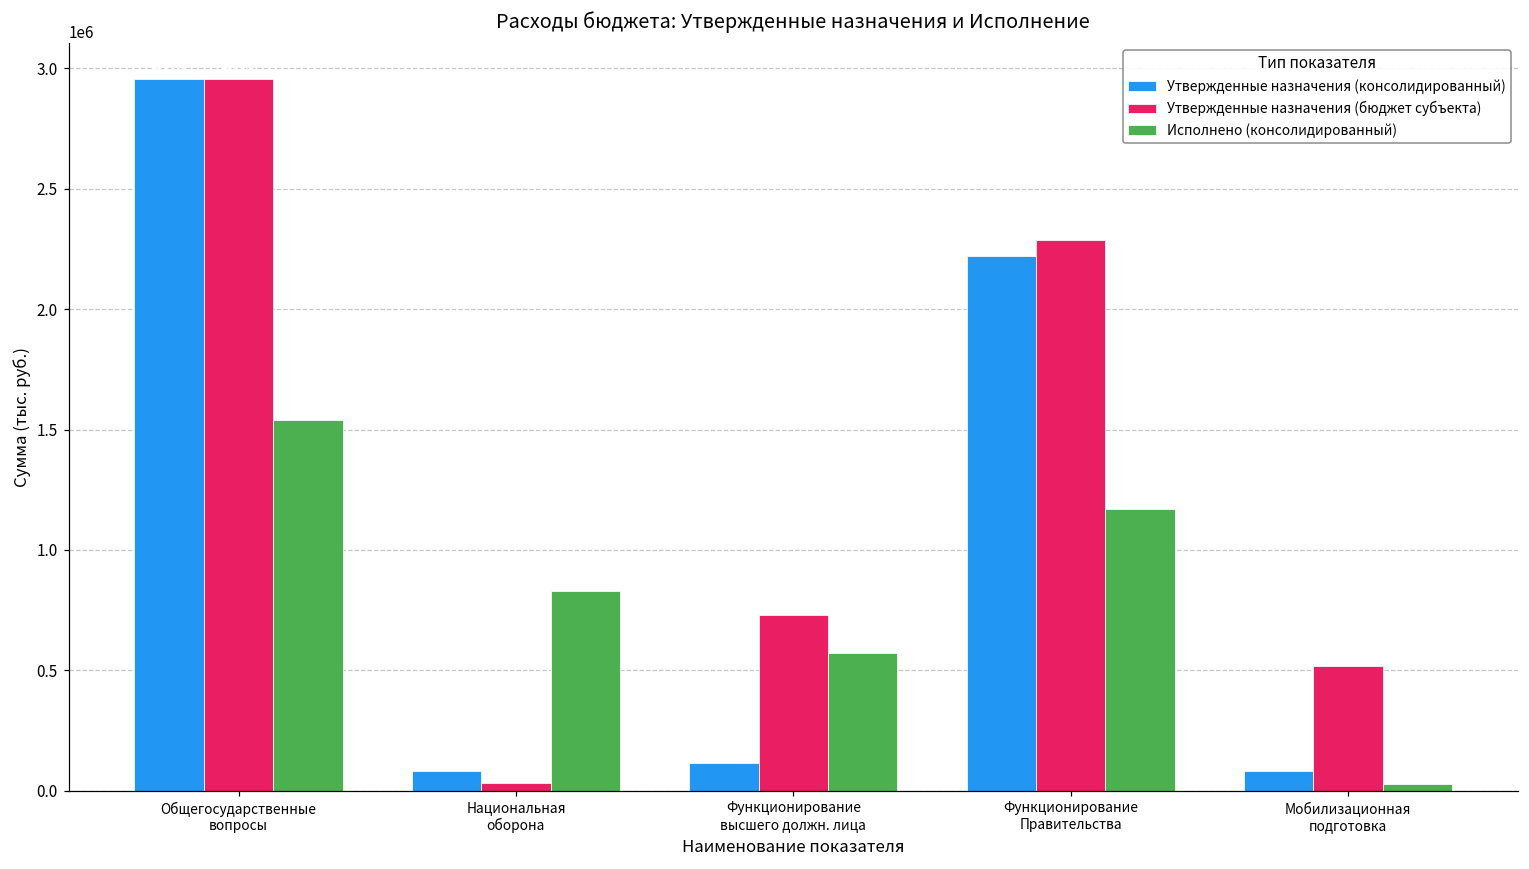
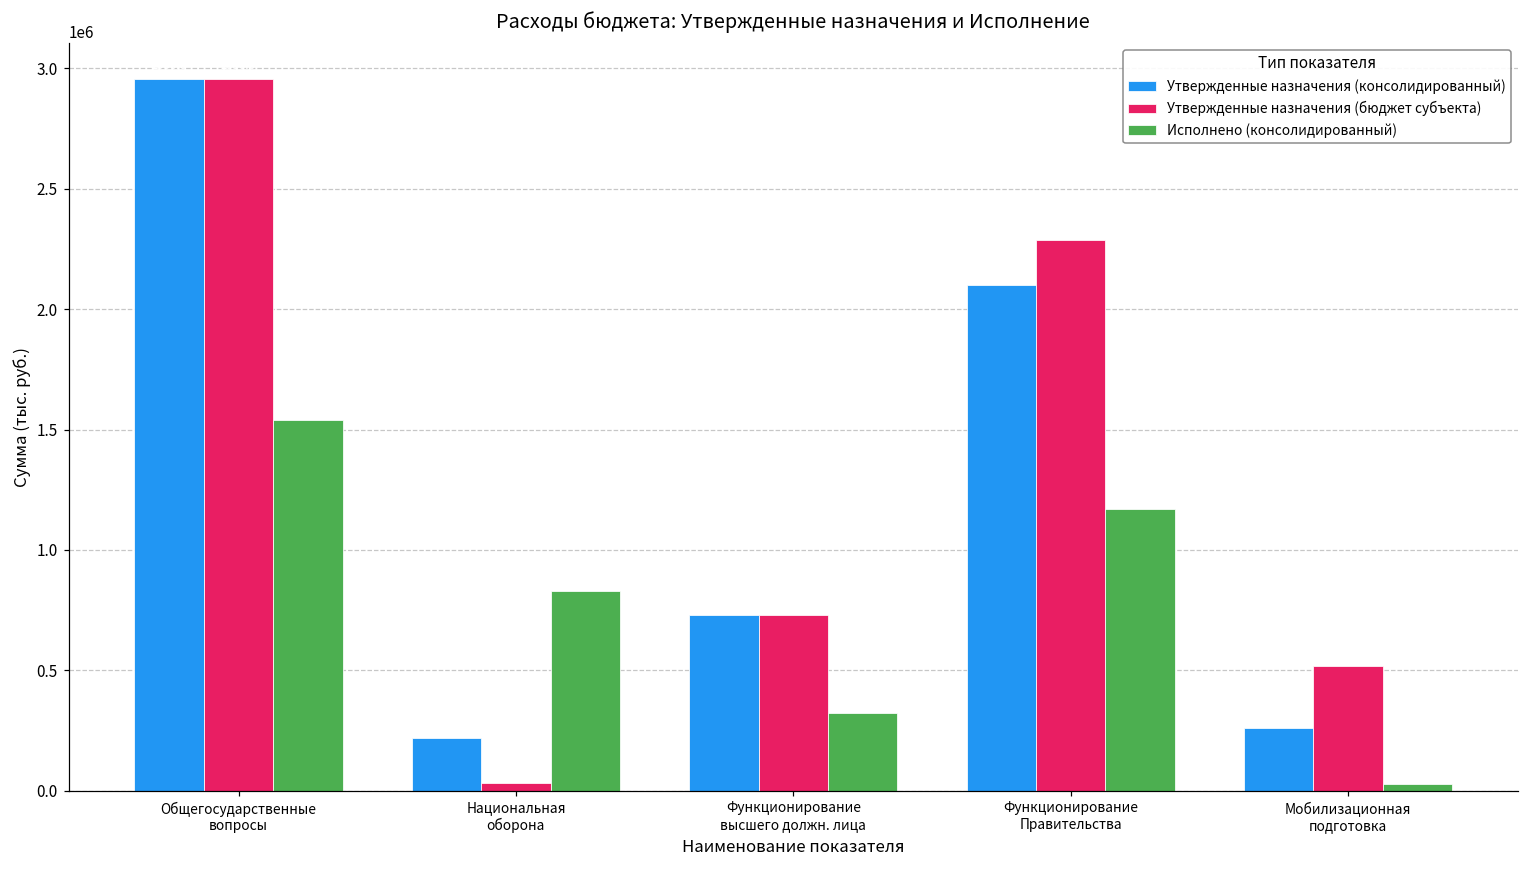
Утвержденные назначения (консолидированный), Национальная оборона: 80000 -> 220000
Утвержденные назначения (консолидированный), Функционирование высшего должн. лица: 110000 -> 730000
Исполнено (консолидированный), Функционирование высшего должн. лица: 570000 -> 320000
Утвержденные назначения (консолидированный), Функционирование Правительства: 2220000 -> 2100000
Утвержденные назначения (консолидированный), Мобилизационная подготовка: 80000 -> 260000
